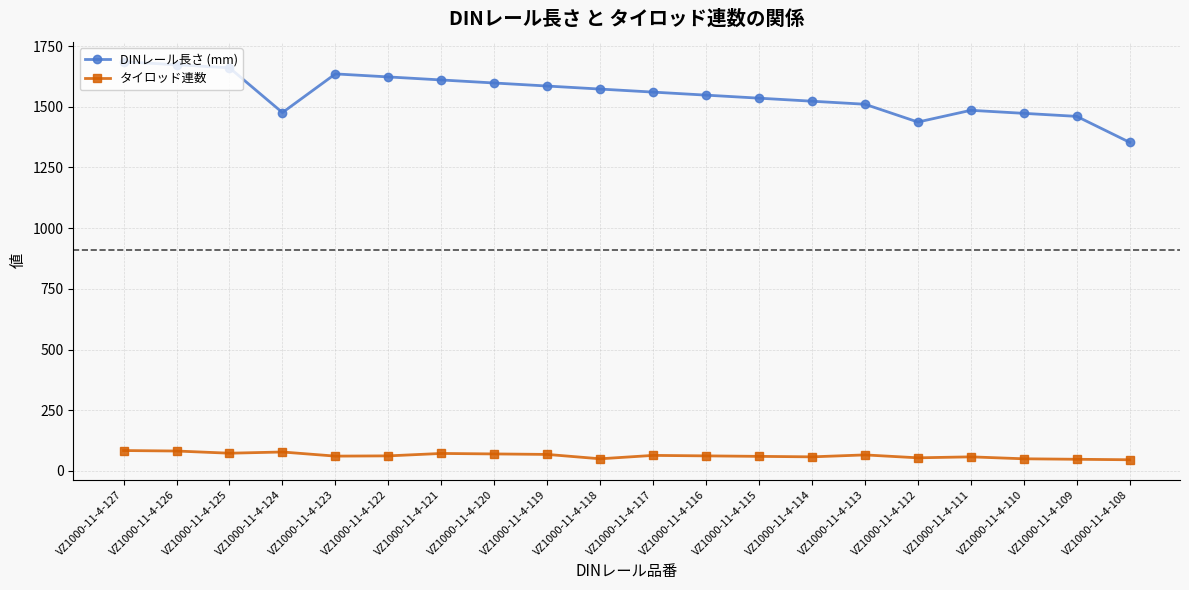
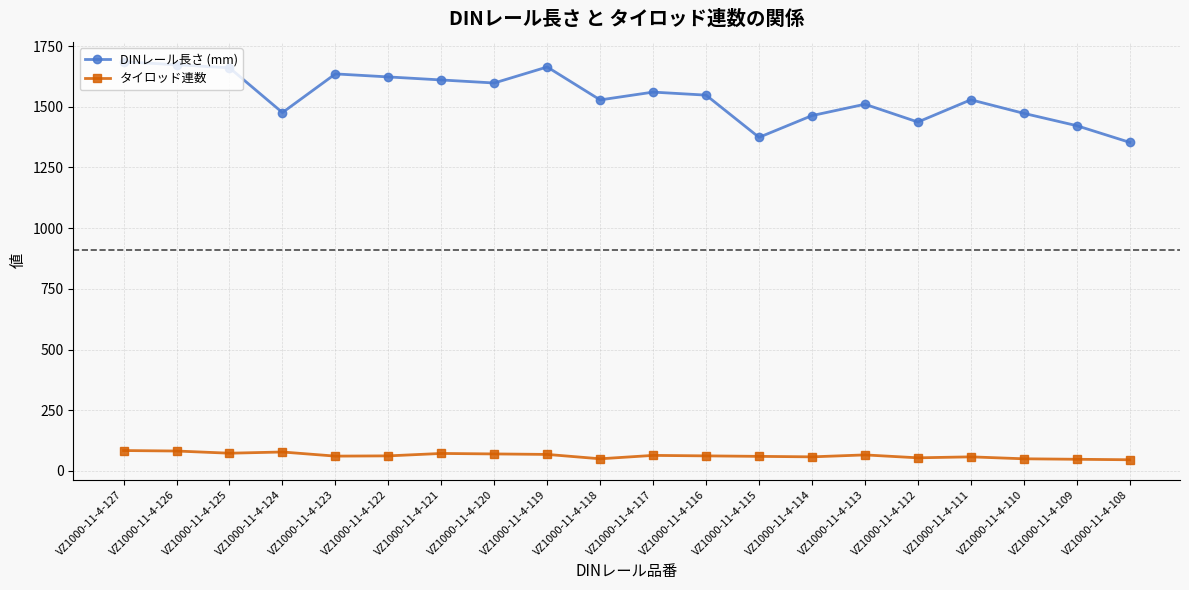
DINレール長さ (mm), VZ1000-11-4-119: 1590 -> 1660
DINレール長さ (mm), VZ1000-11-4-118: 1570 -> 1530
DINレール長さ (mm), VZ1000-11-4-115: 1540 -> 1370
DINレール長さ (mm), VZ1000-11-4-114: 1520 -> 1460
DINレール長さ (mm), VZ1000-11-4-111: 1490 -> 1530
DINレール長さ (mm), VZ1000-11-4-109: 1460 -> 1420
